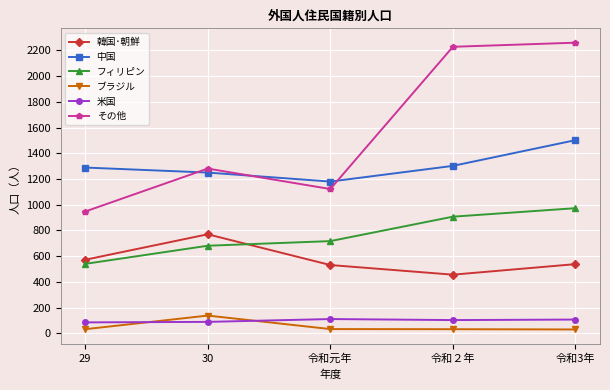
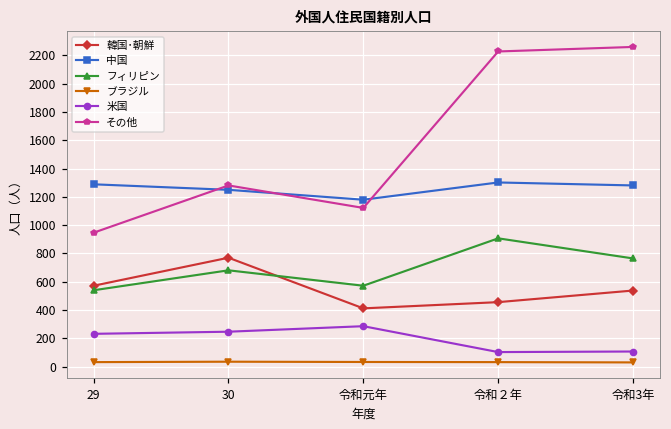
米国, 29: 90 -> 230
ブラジル, 30: 140 -> 40
米国, 30: 90 -> 250
韓国･朝鮮, 令和元年: 530 -> 410
フィリピン, 令和元年: 720 -> 570
米国, 令和元年: 110 -> 290
中国, 令和3年: 1500 -> 1280
フィリピン, 令和3年: 970 -> 770
